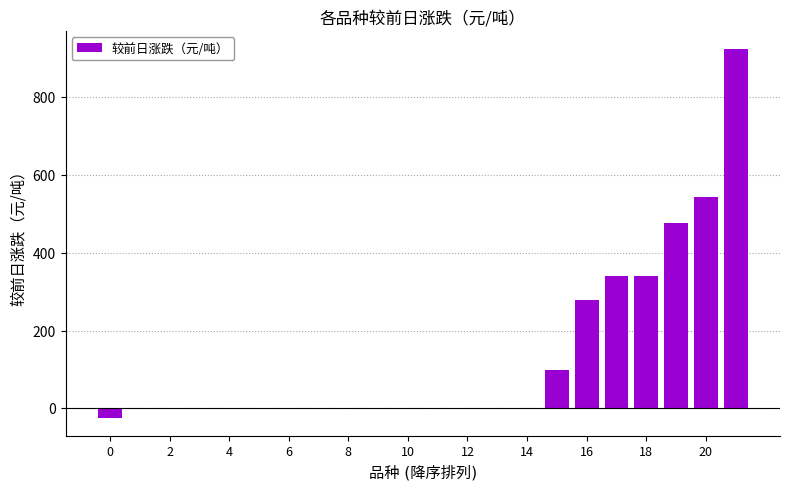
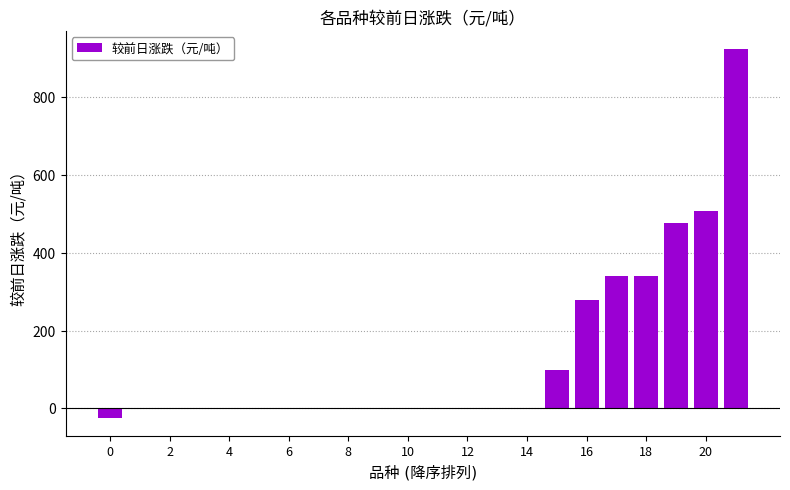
20: 540 -> 510
